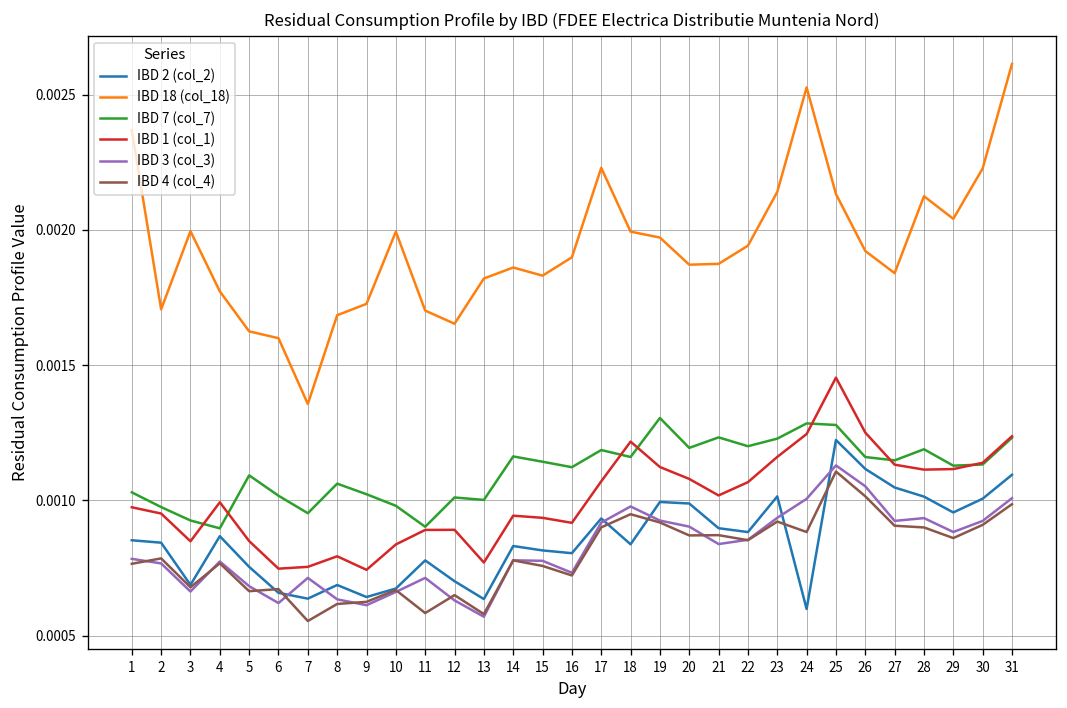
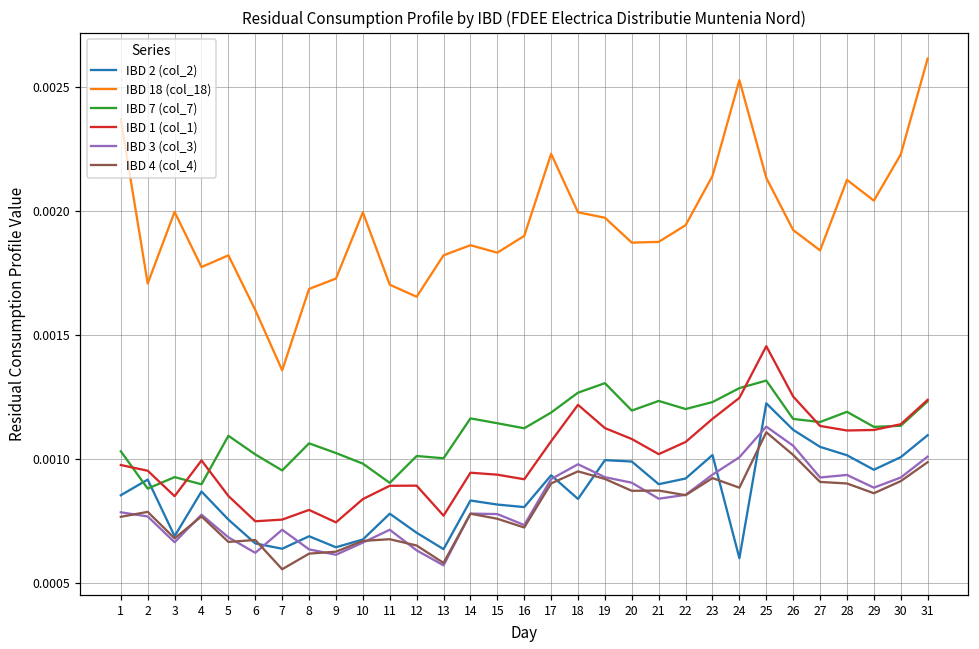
IBD 2 (col_2), 2: 0.00084 -> 0.00092
IBD 7 (col_7), 2: 0.00098 -> 0.00088
IBD 18 (col_18), 5: 0.00162 -> 0.00182
IBD 4 (col_4), 11: 0.00058 -> 0.00068
IBD 7 (col_7), 18: 0.00116 -> 0.00127
IBD 2 (col_2), 22: 0.00088 -> 0.00092
IBD 7 (col_7), 25: 0.00128 -> 0.00131
